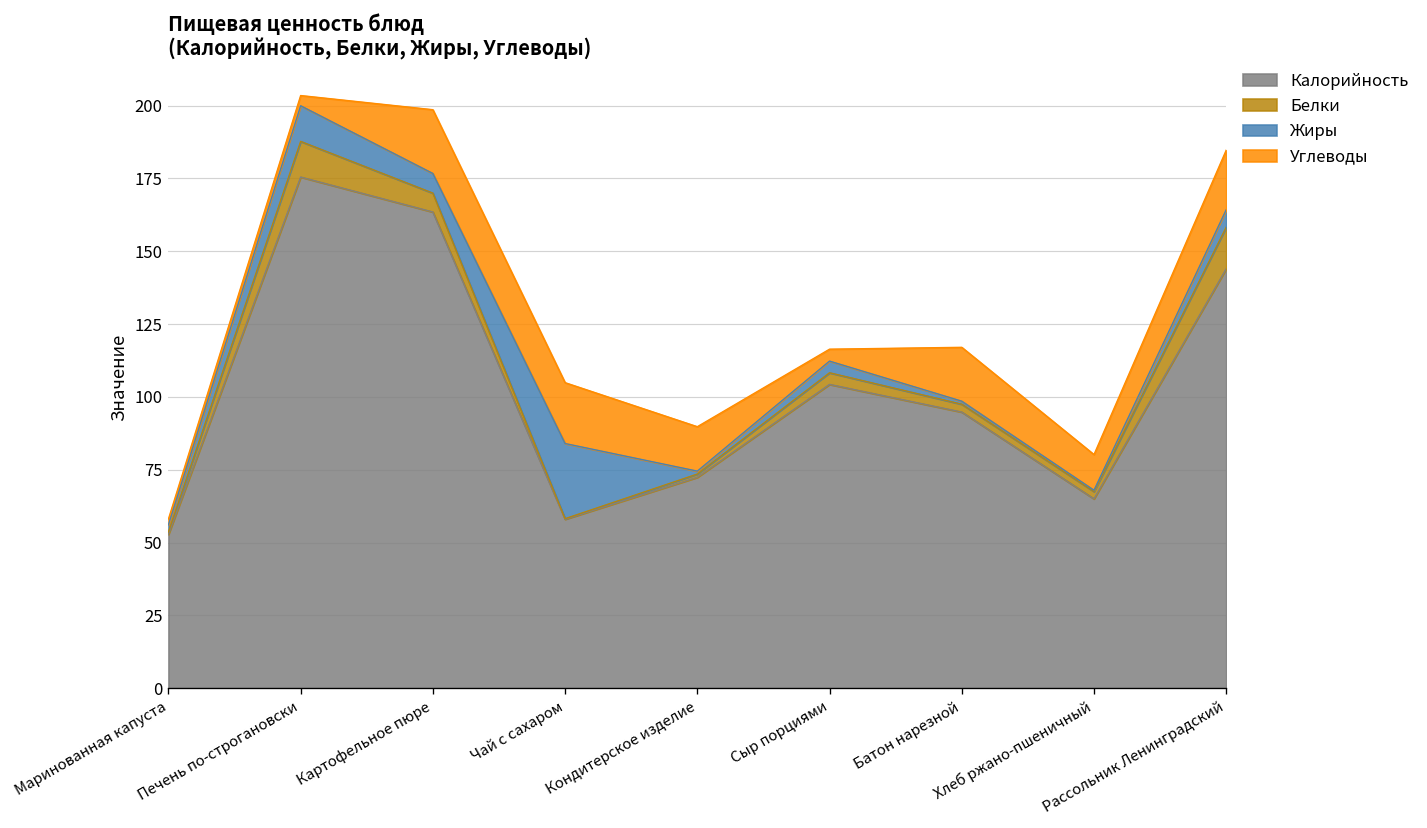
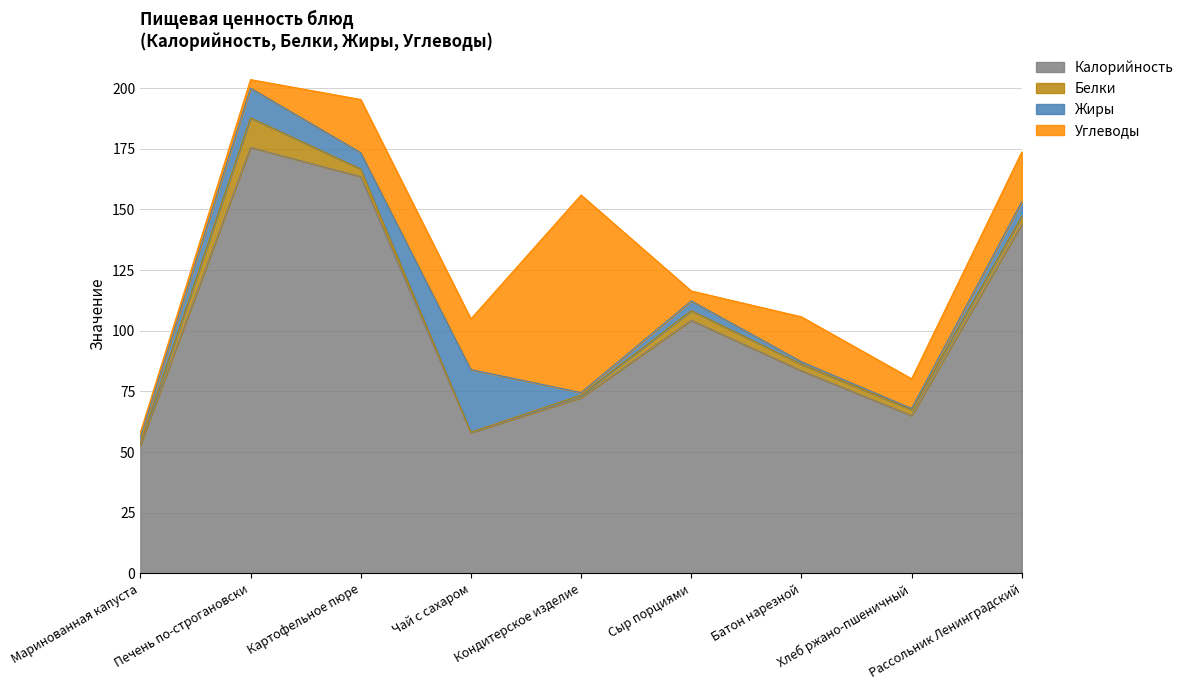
Белки, Картофельное пюре: 6 -> 3
Углеводы, Кондитерское изделие: 15 -> 81
Калорийность, Батон нарезной: 95 -> 84
Белки, Рассольник Ленинградский: 14 -> 3
